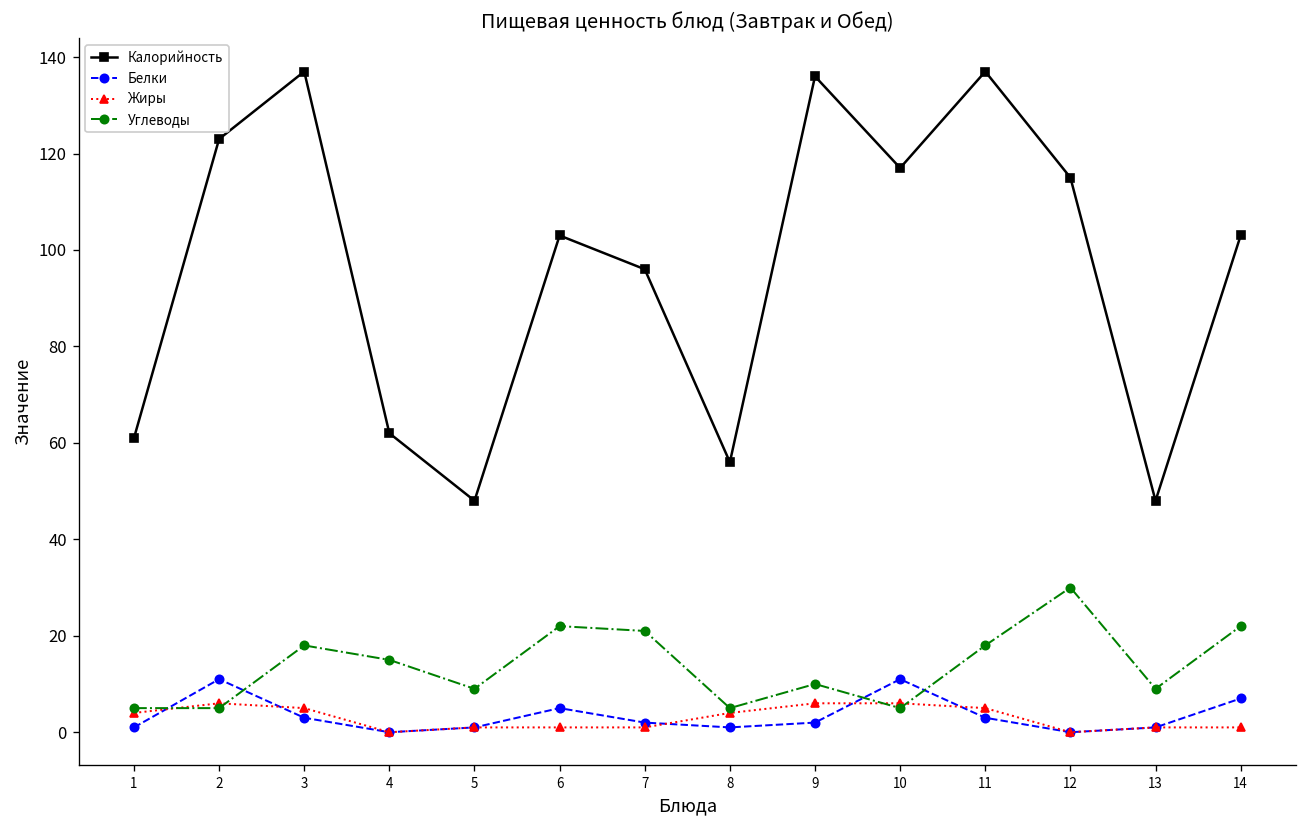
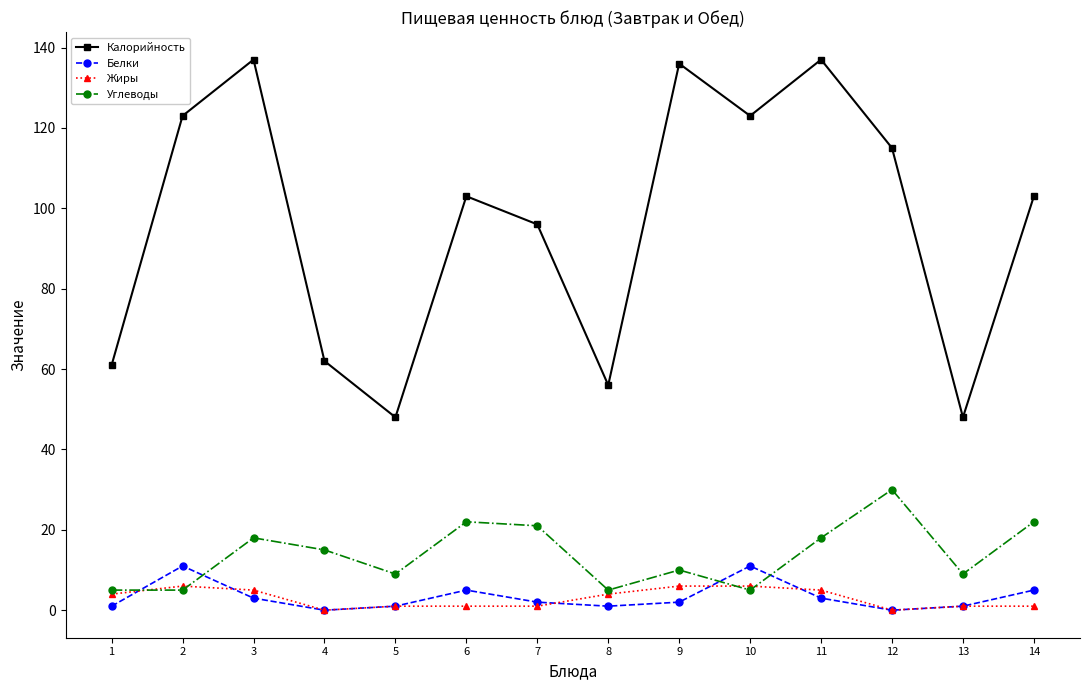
Калорийность, 10: 117 -> 123
Белки, 14: 7 -> 5
